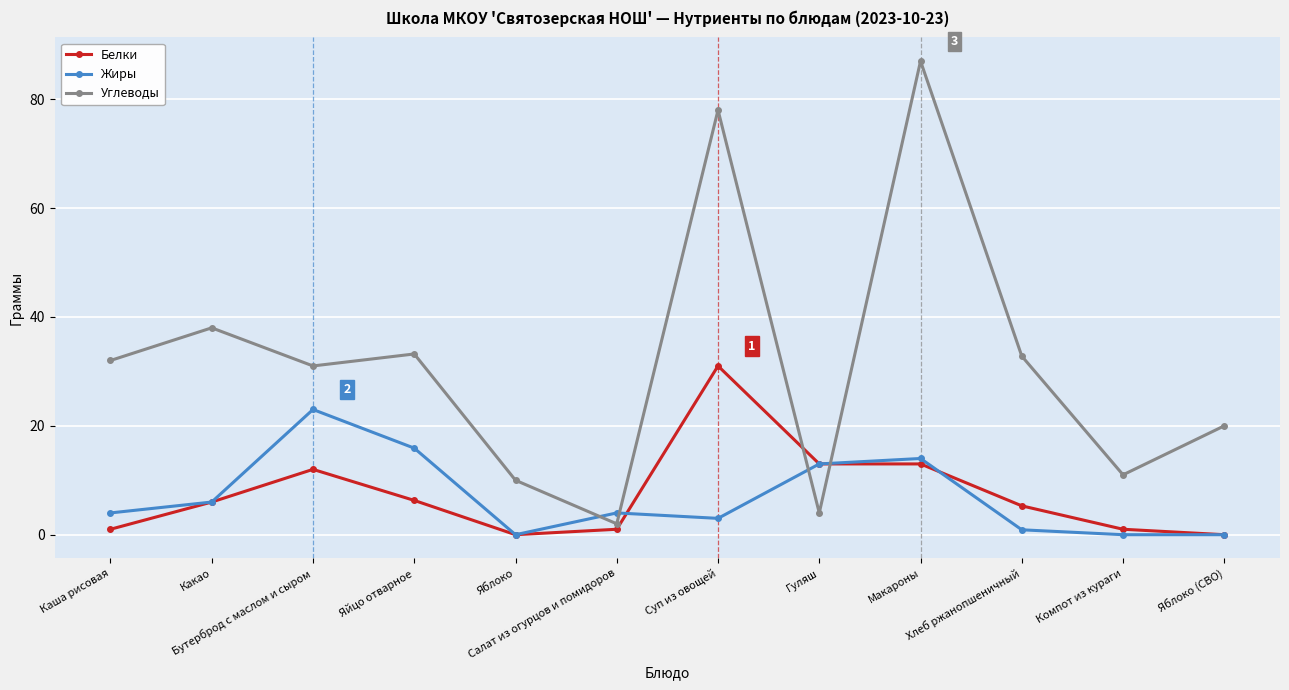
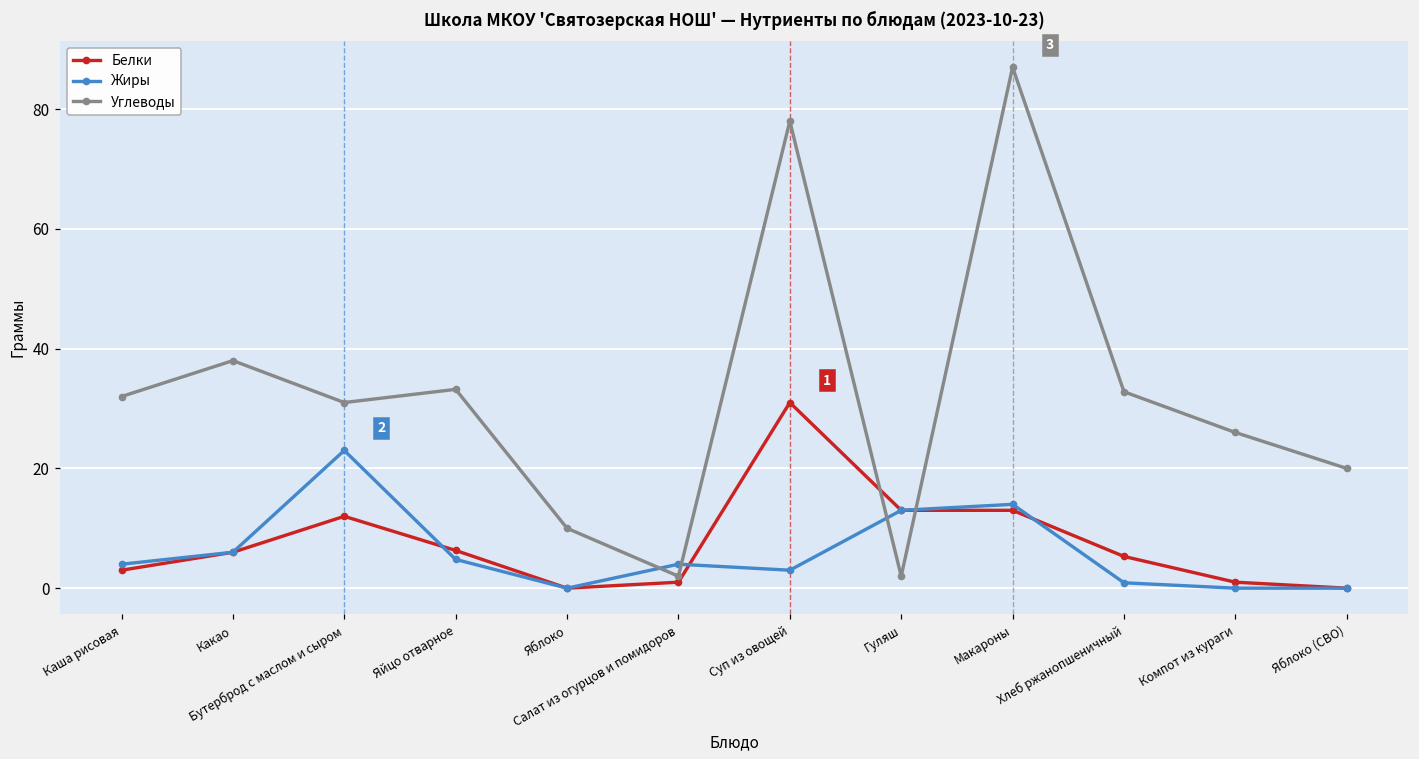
Белки, Каша рисовая: 1 -> 3
Жиры, Яйцо отварное: 16 -> 5
Углеводы, Гуляш: 4 -> 2
Углеводы, Компот из кураги: 11 -> 26
